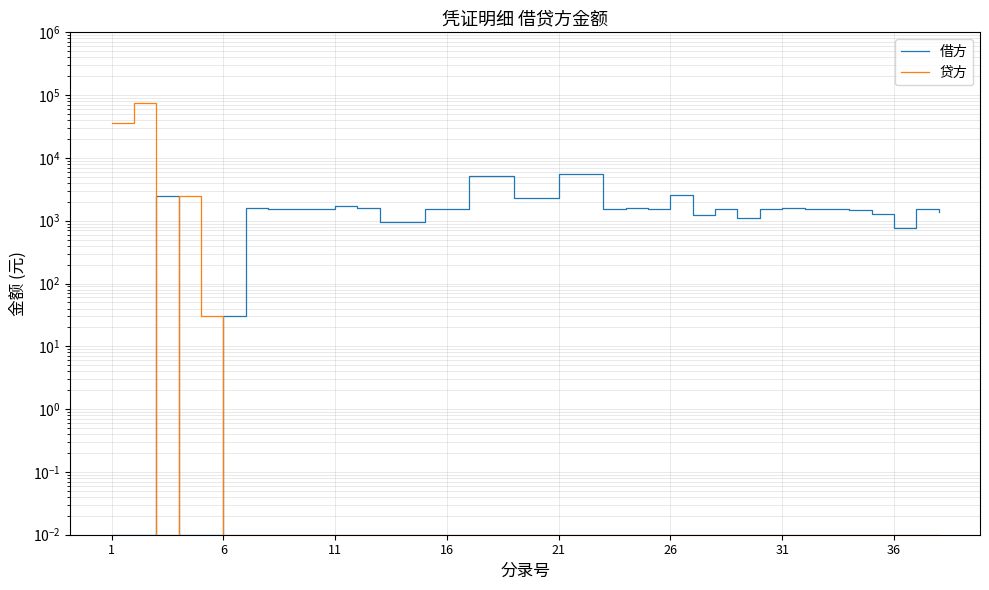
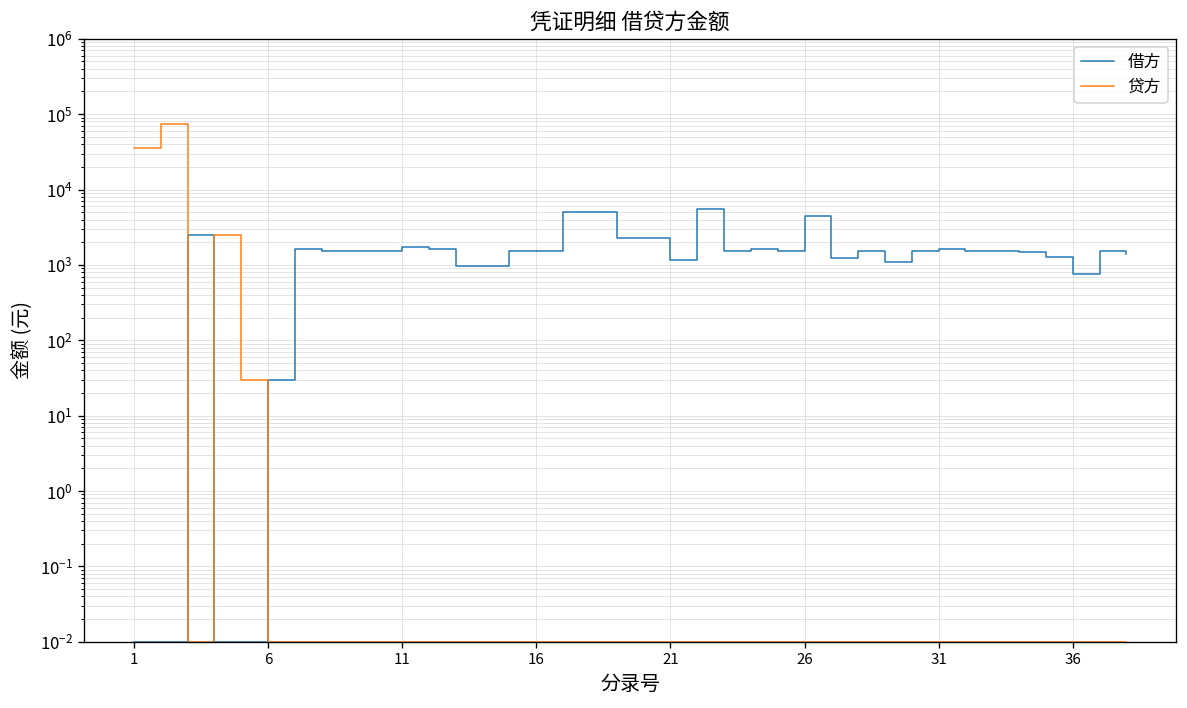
借方, 21: 5000 -> 1200
借方, 26: 2500 -> 4000
